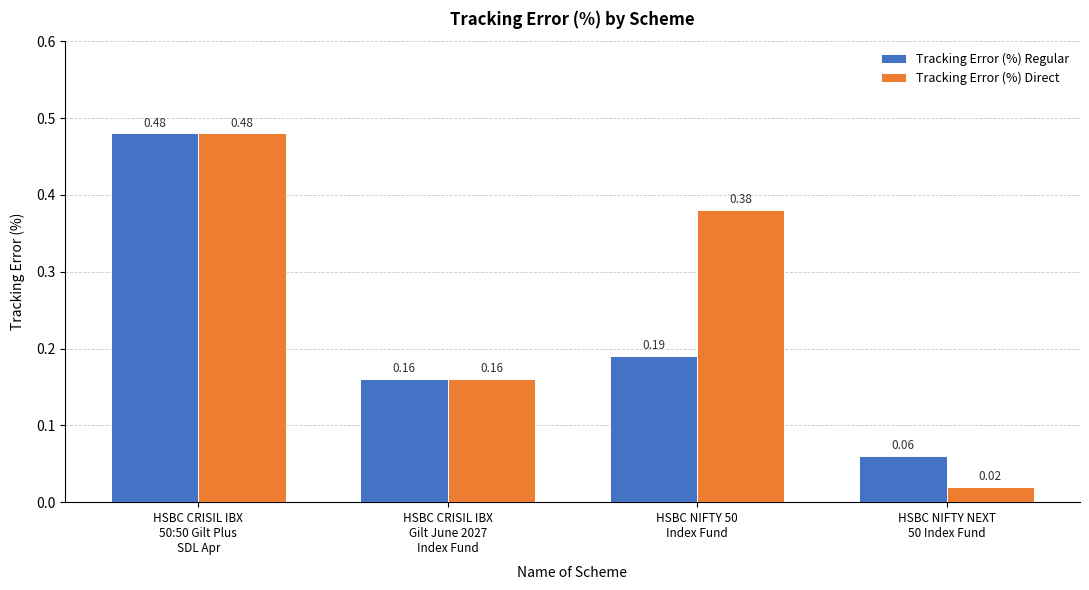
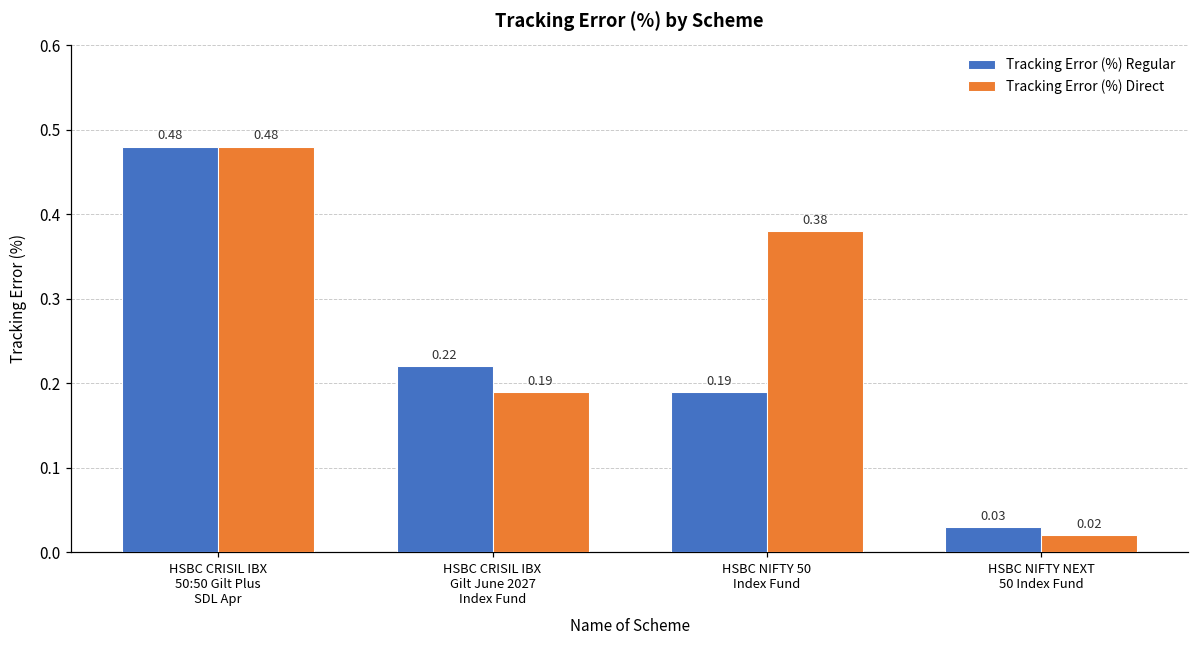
Tracking Error (%) Regular, HSBC CRISIL IBX Gilt June 2027 Index Fund: 0.16 -> 0.22
Tracking Error (%) Direct, HSBC CRISIL IBX Gilt June 2027 Index Fund: 0.16 -> 0.19
Tracking Error (%) Regular, HSBC NIFTY NEXT 50 Index Fund: 0.06 -> 0.03
